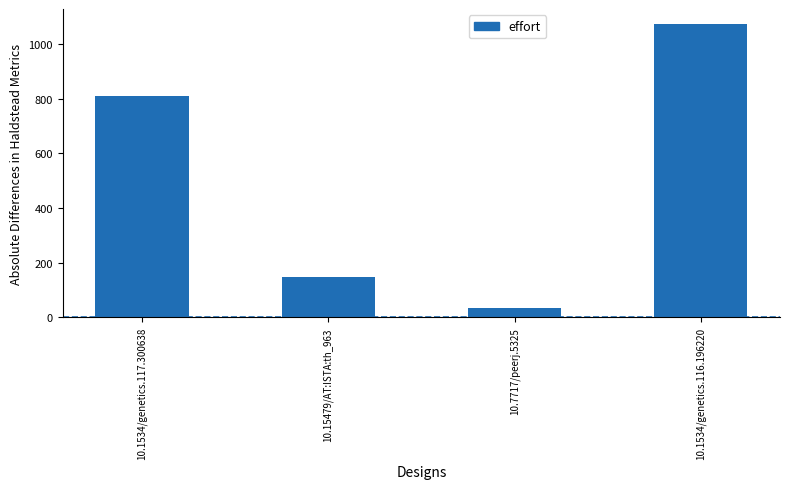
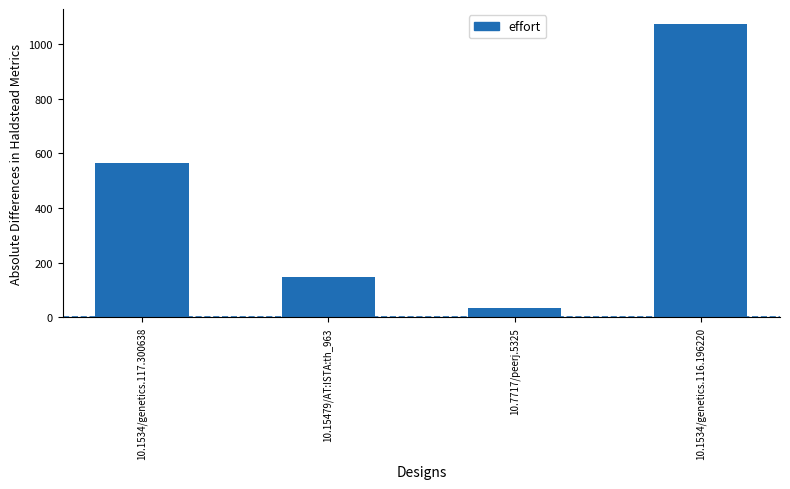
10.1534/genetics.117.300638: 810 -> 560
